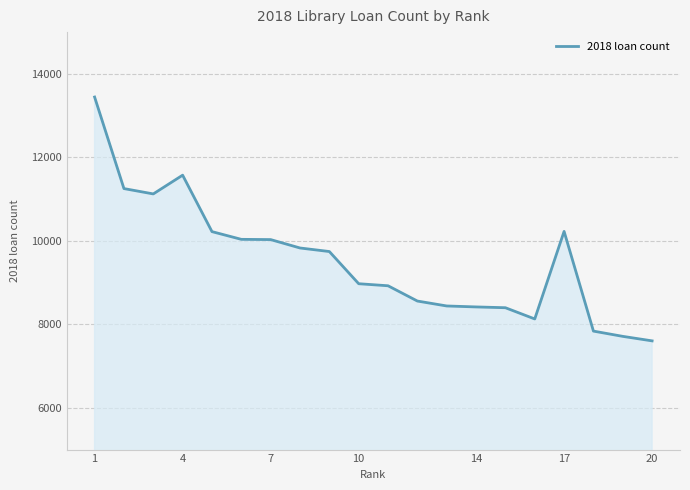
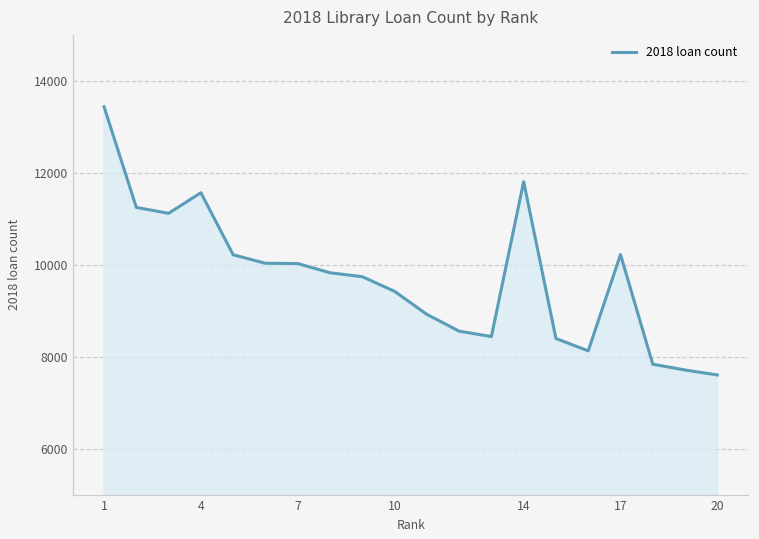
10: 9000 -> 9400
14: 8400 -> 11800
